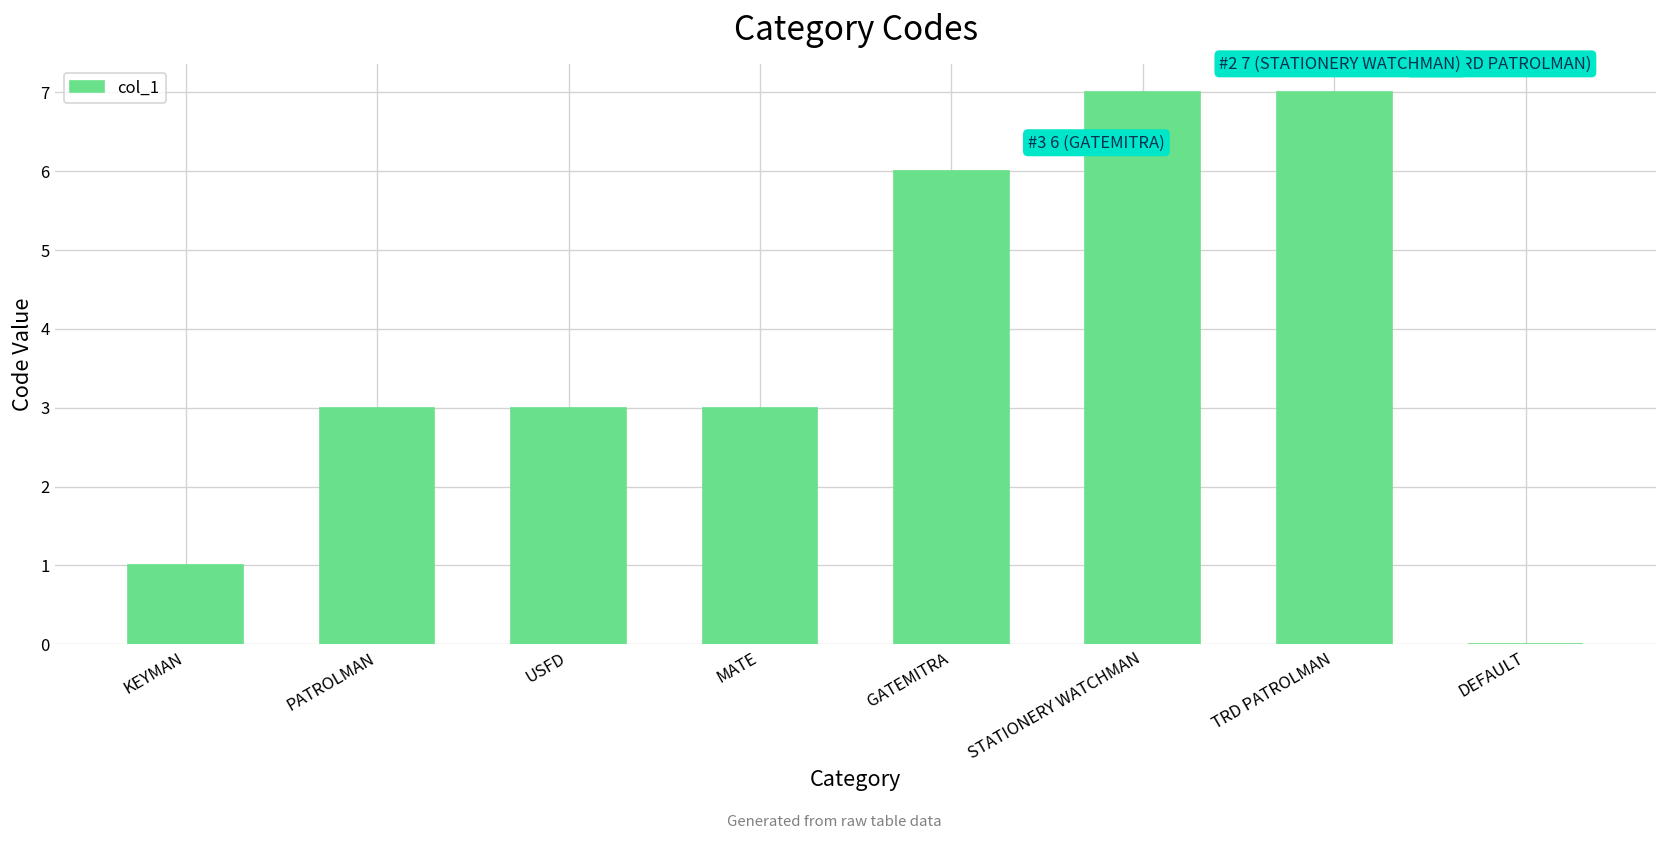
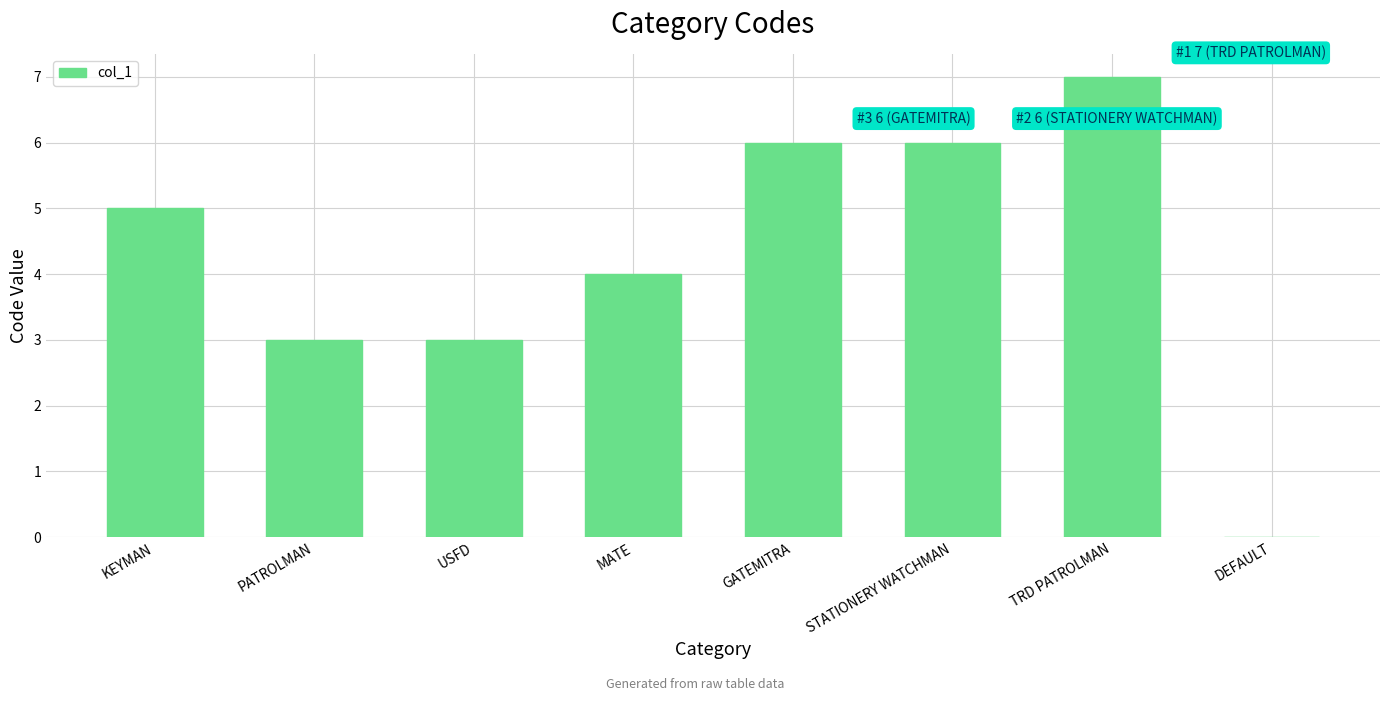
KEYMAN: 1 -> 5
MATE: 3 -> 4
STATIONERY WATCHMAN: 7 -> 6
